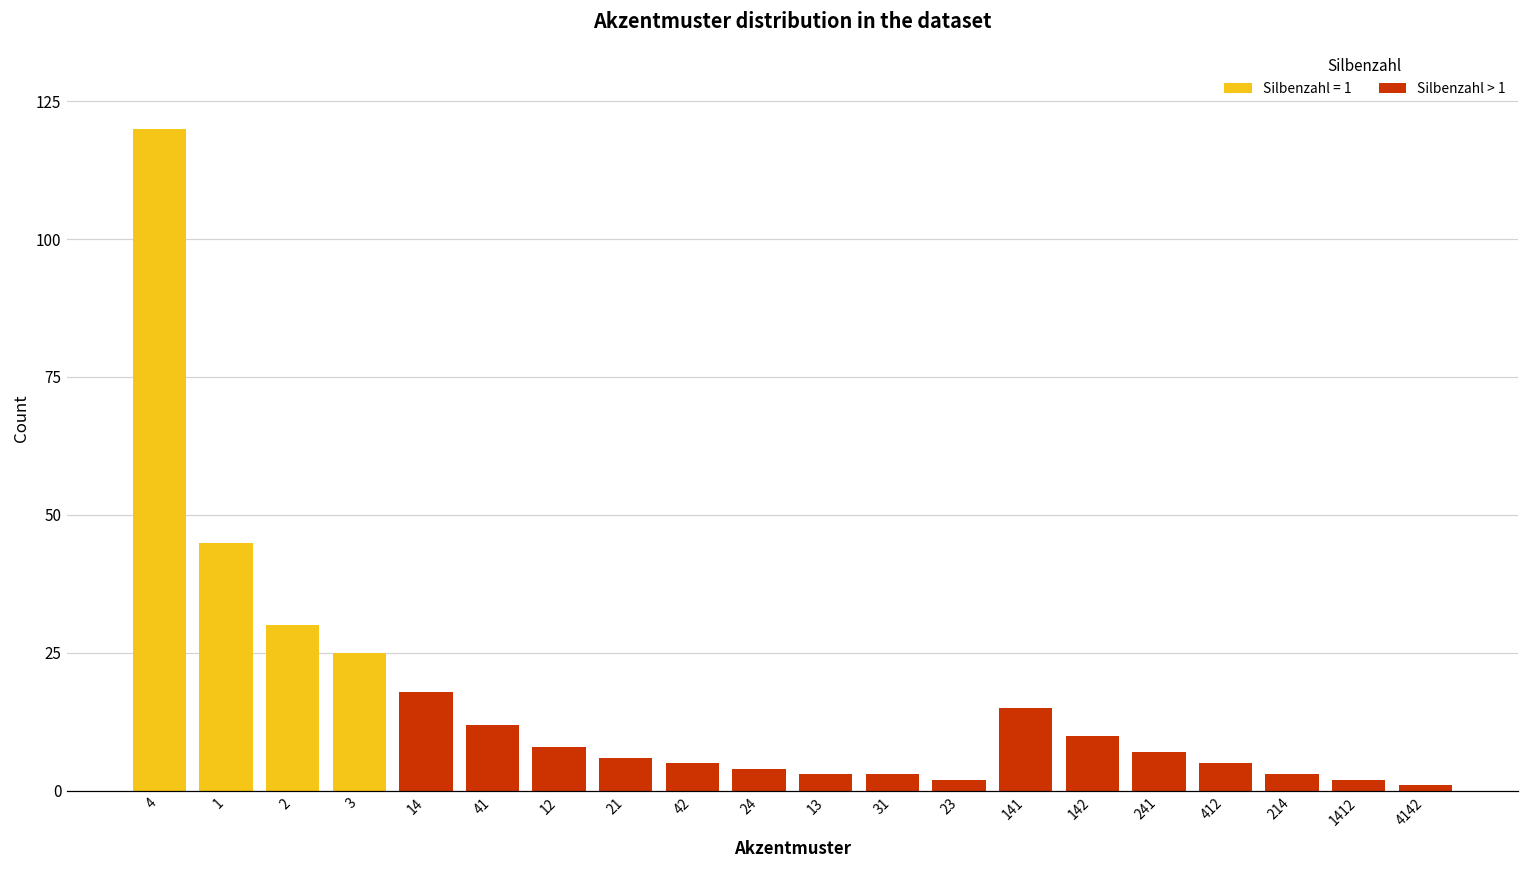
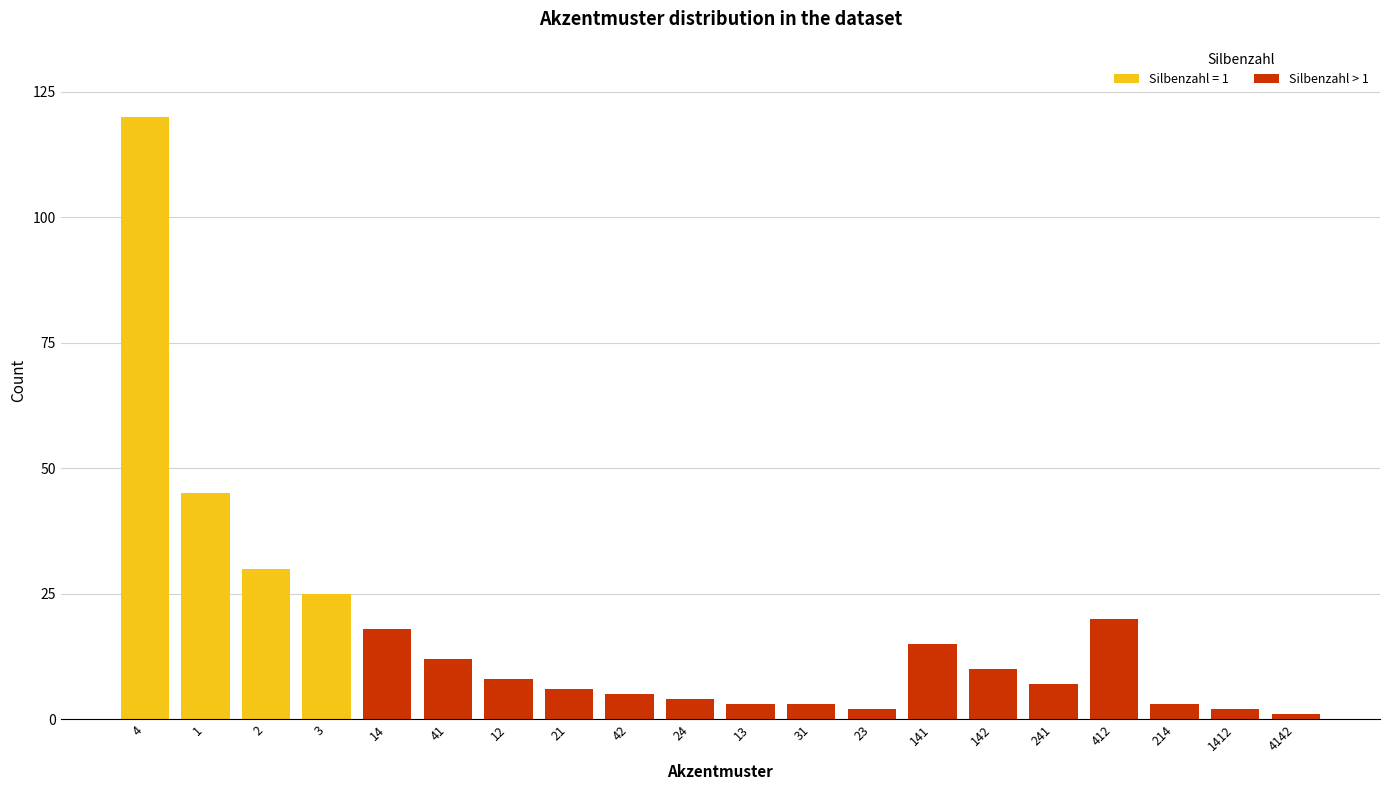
Silbenzahl > 1, 412: 5 -> 20
